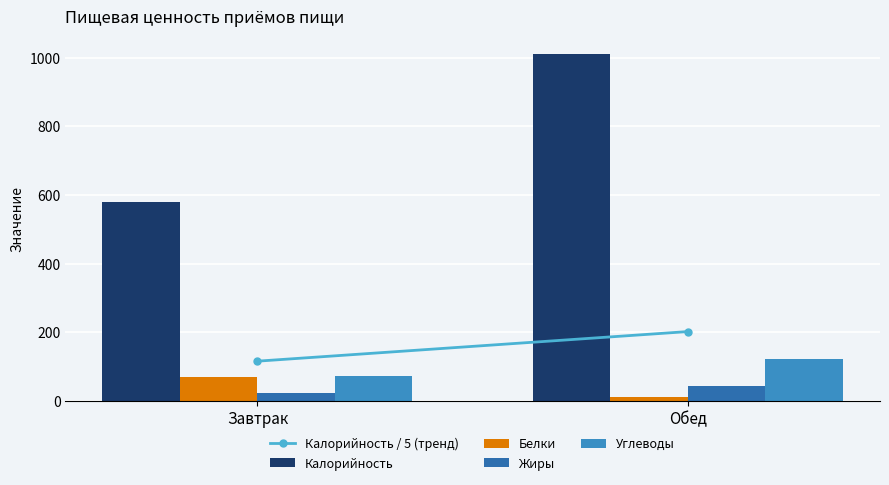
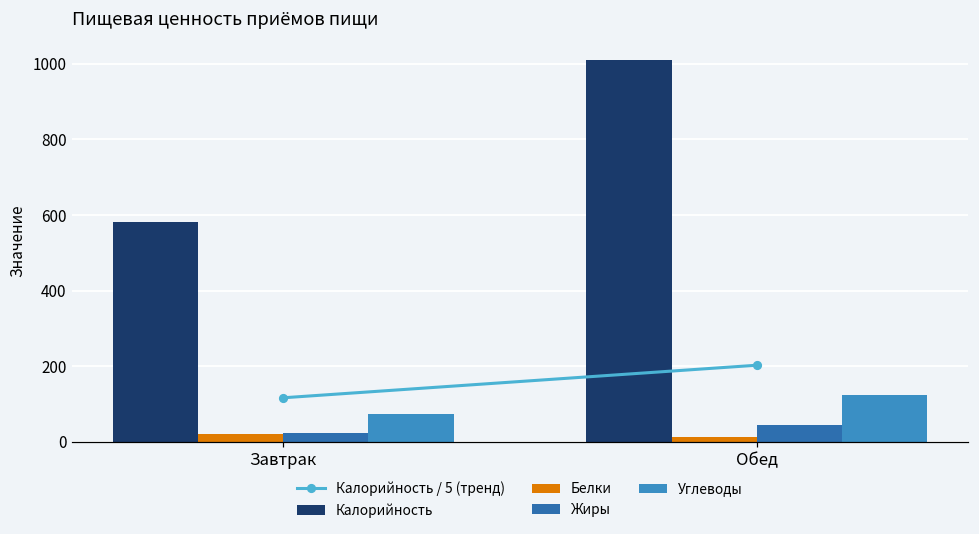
Белки, Завтрак: 70 -> 20
